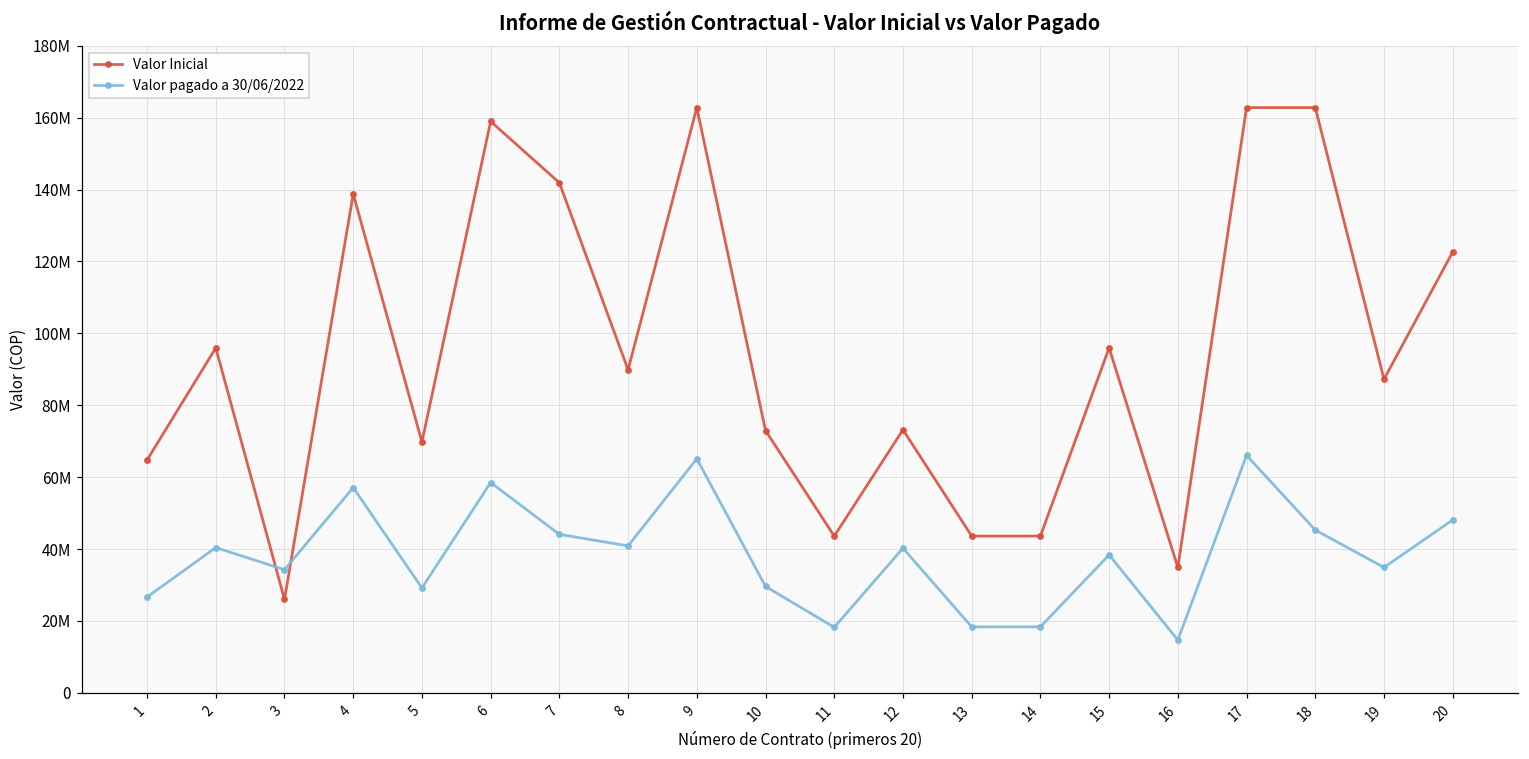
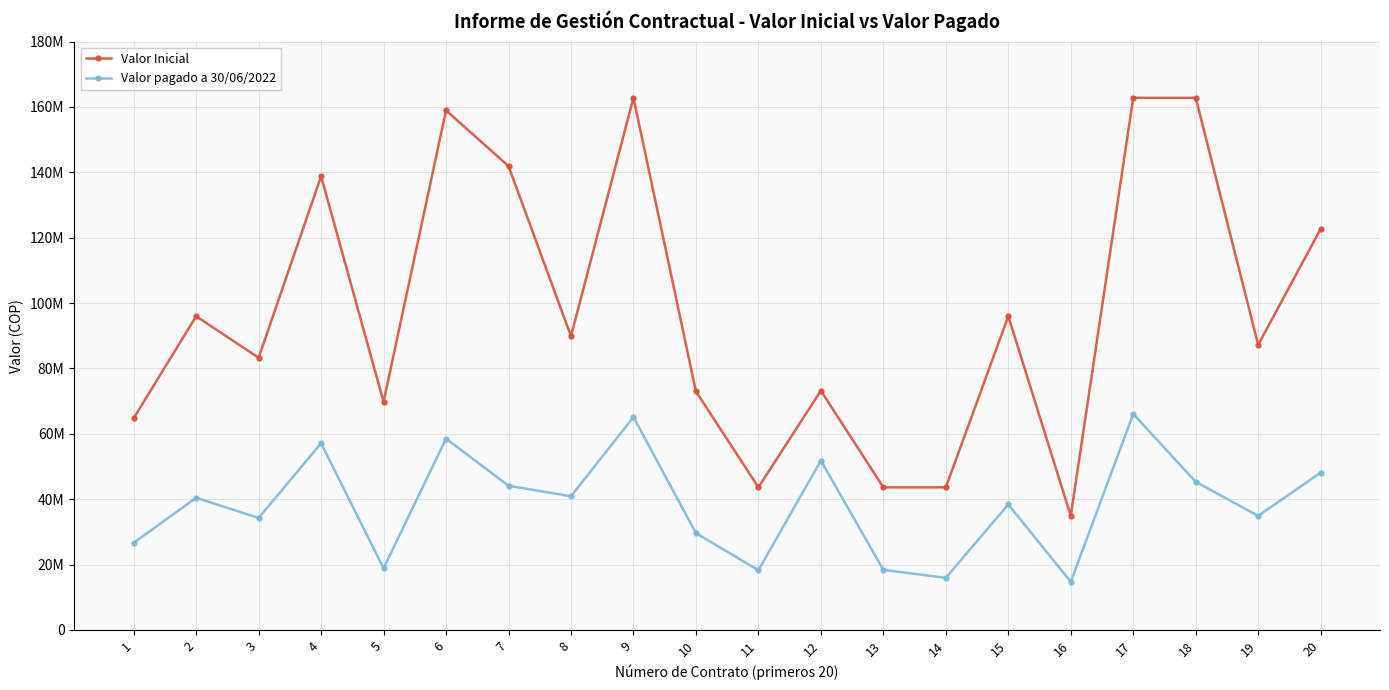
Valor Inicial, 3: 26000000 -> 83000000
Valor pagado a 30/06/2022, 5: 29000000 -> 19000000
Valor pagado a 30/06/2022, 12: 40000000 -> 52000000
Valor pagado a 30/06/2022, 14: 18000000 -> 16000000
